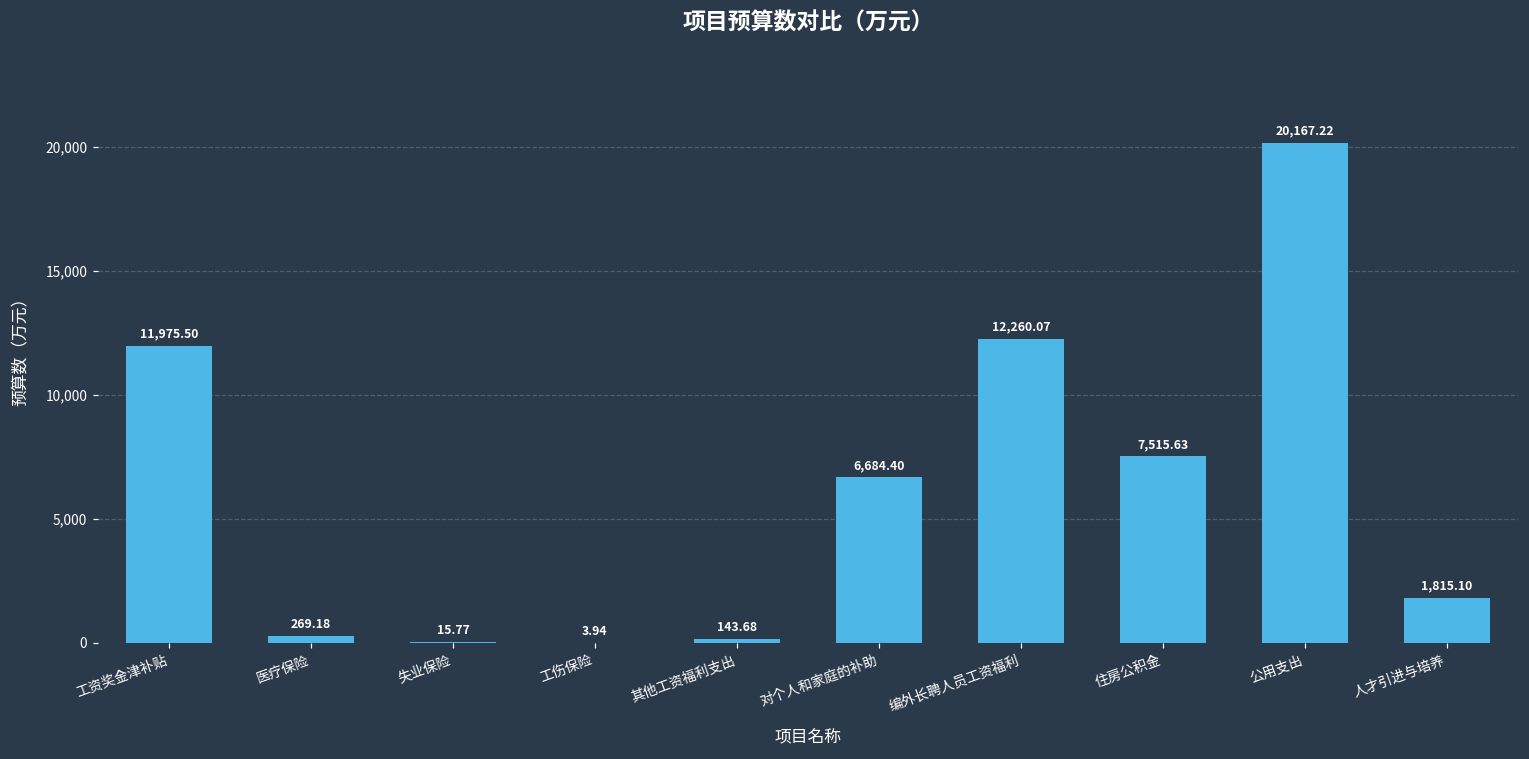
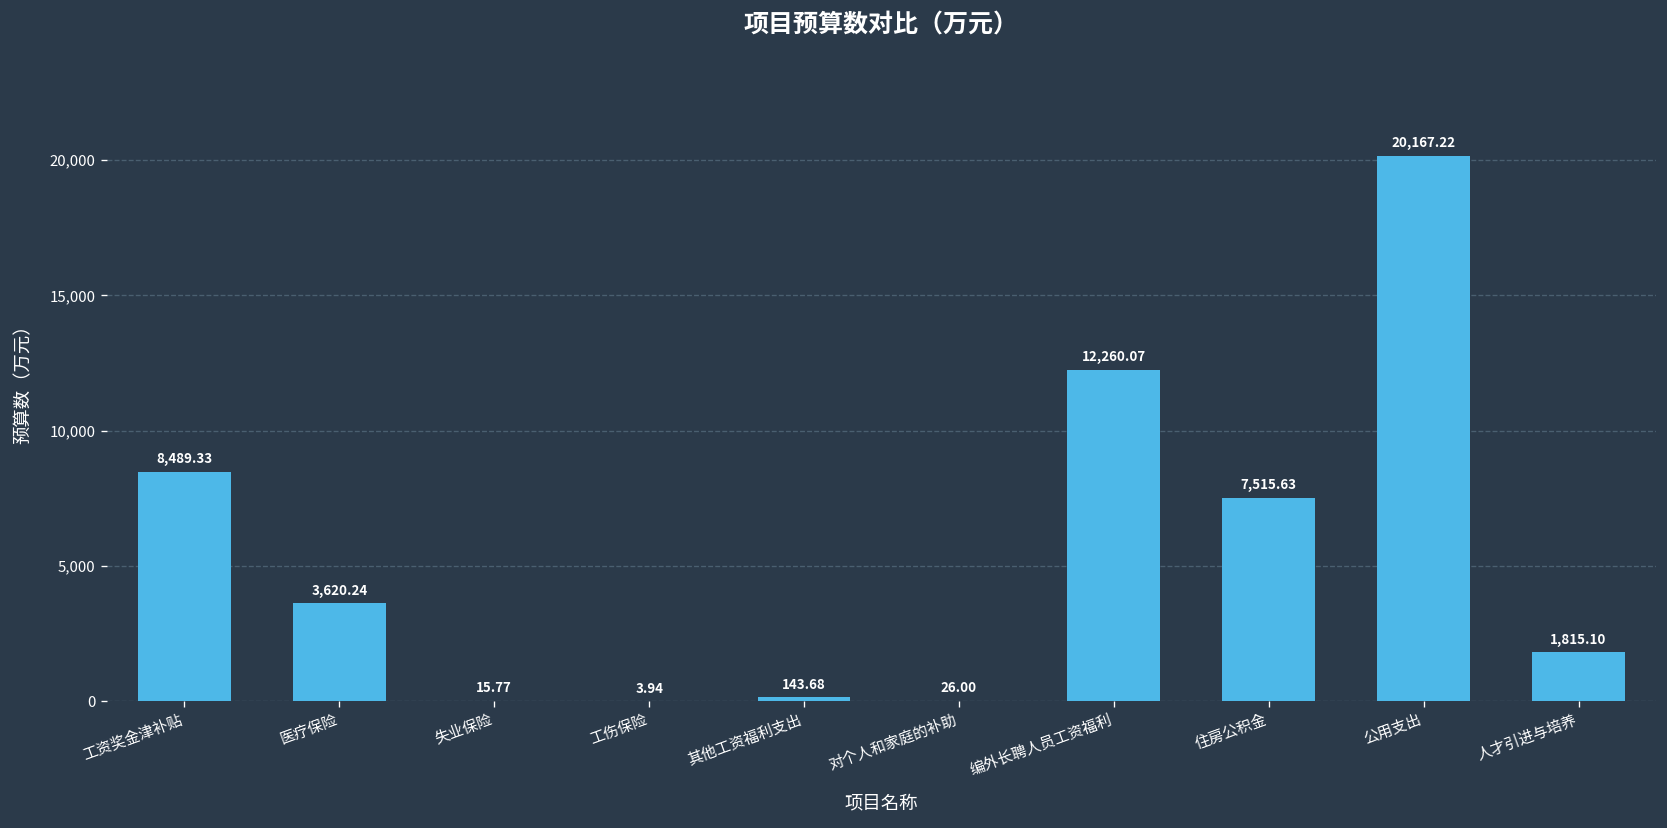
工资奖金津补贴: 11,975.50 -> 8,489.33
医疗保险: 269.18 -> 3,620.24
对个人和家庭的补助: 6,684.40 -> 26.00
